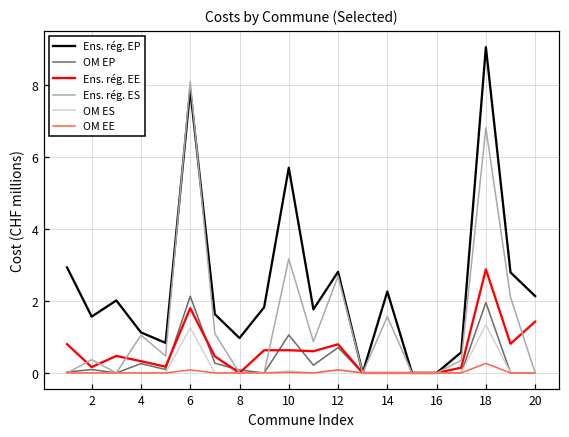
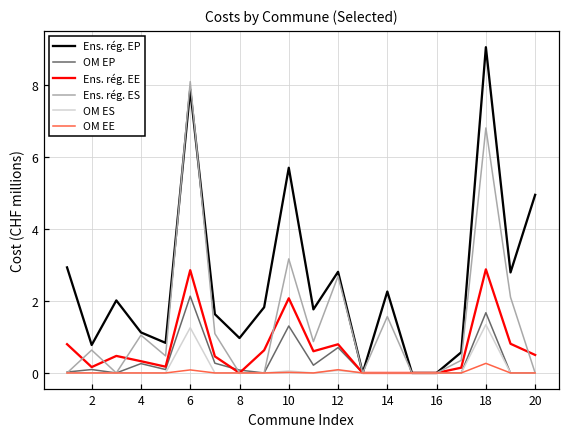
Ens. rég. EP, 2: 1.6 -> 0.8
Ens. rég. ES, 2: 0.4 -> 0.6
Ens. rég. EE, 6: 1.8 -> 2.9
OM EP, 10: 1.1 -> 1.3
Ens. rég. EE, 10: 0.6 -> 2.1
OM EP, 18: 2.0 -> 1.7
Ens. rég. EP, 20: 2.1 -> 4.9
Ens. rég. EE, 20: 1.4 -> 0.5
